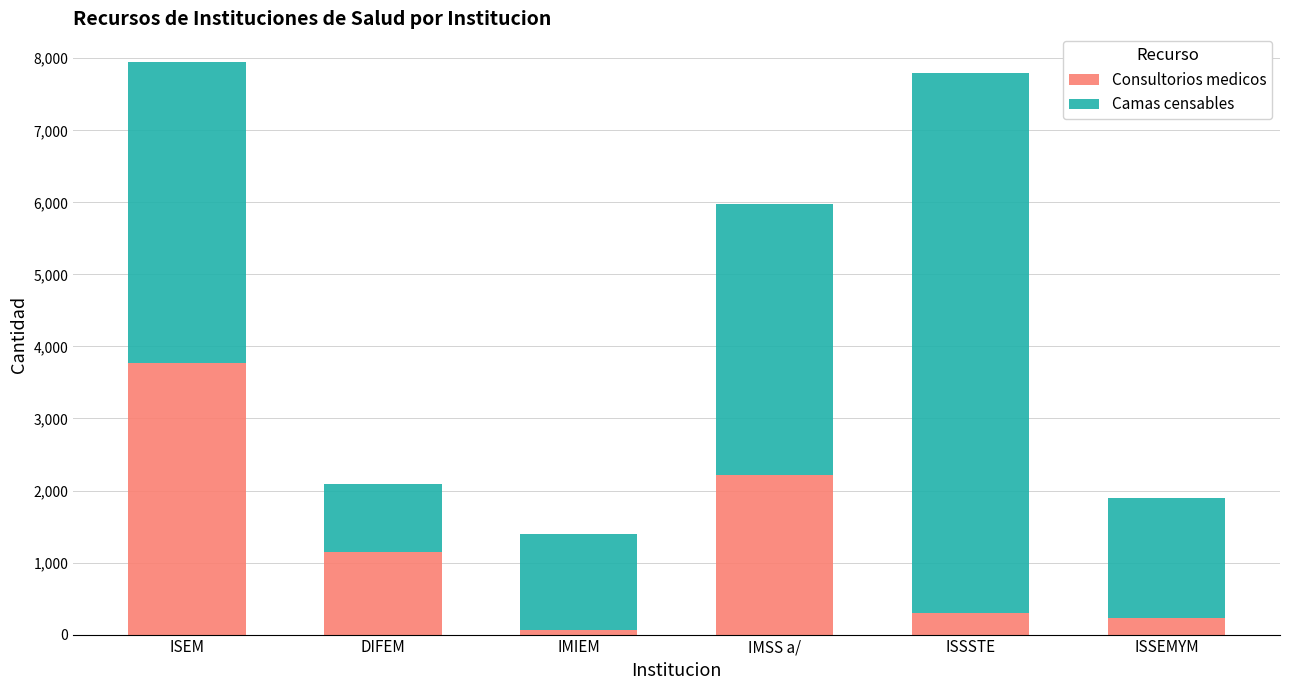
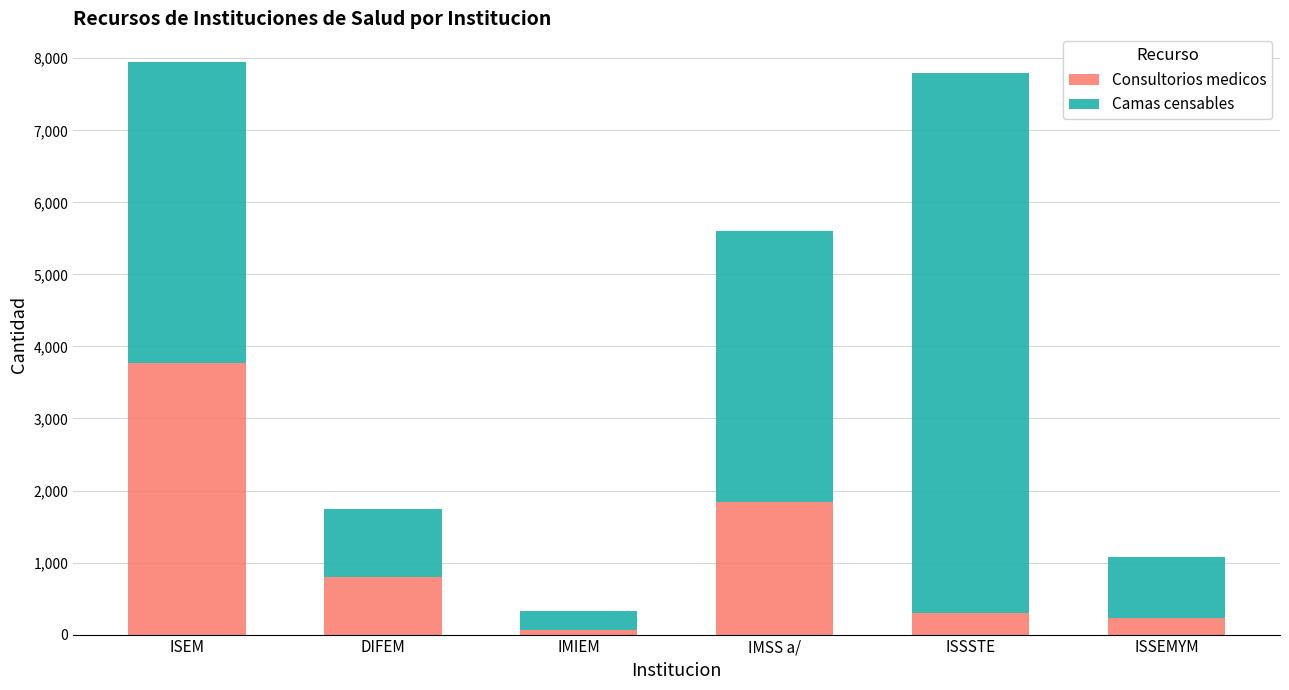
Consultorios medicos, DIFEM: 1,100 -> 800
Camas censables, IMIEM: 1,300 -> 300
Consultorios medicos, IMSS a/: 2,200 -> 1,800
Camas censables, ISSEMYM: 1,700 -> 800
